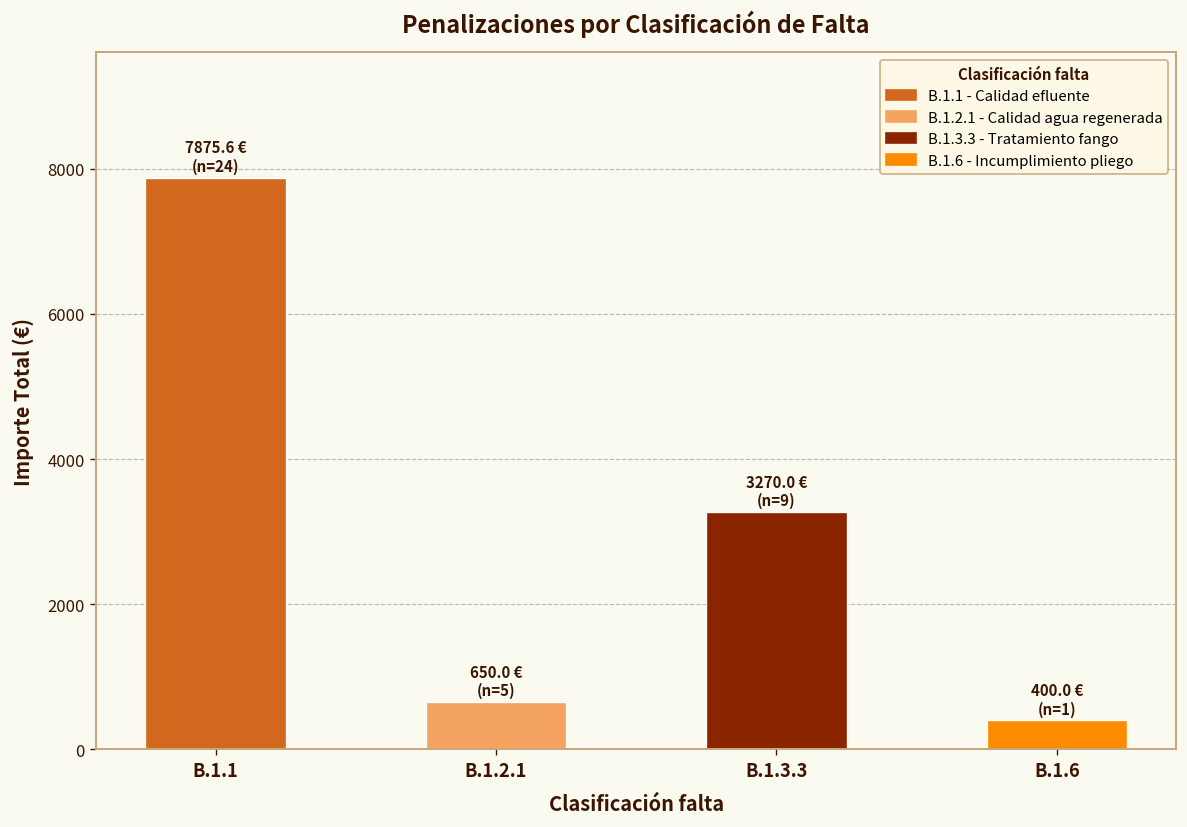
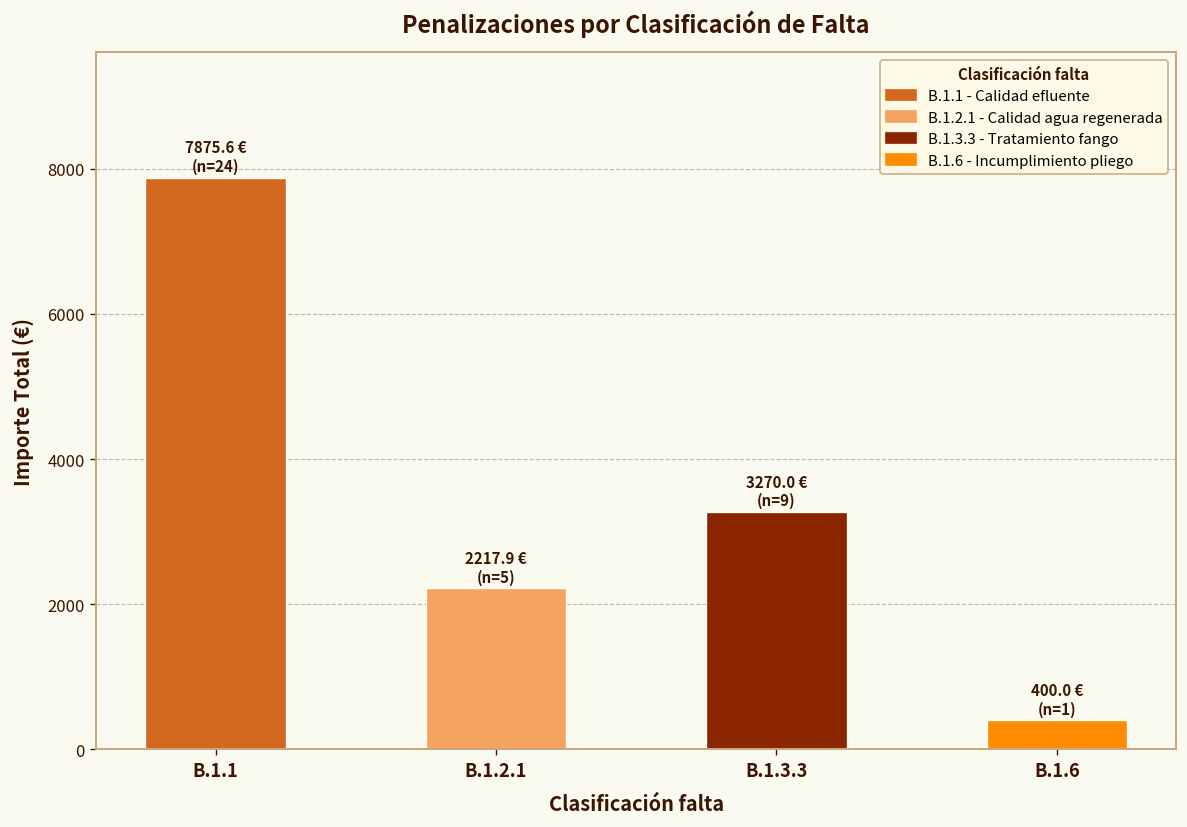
B.1.2.1: 650.0 -> 2217.9
